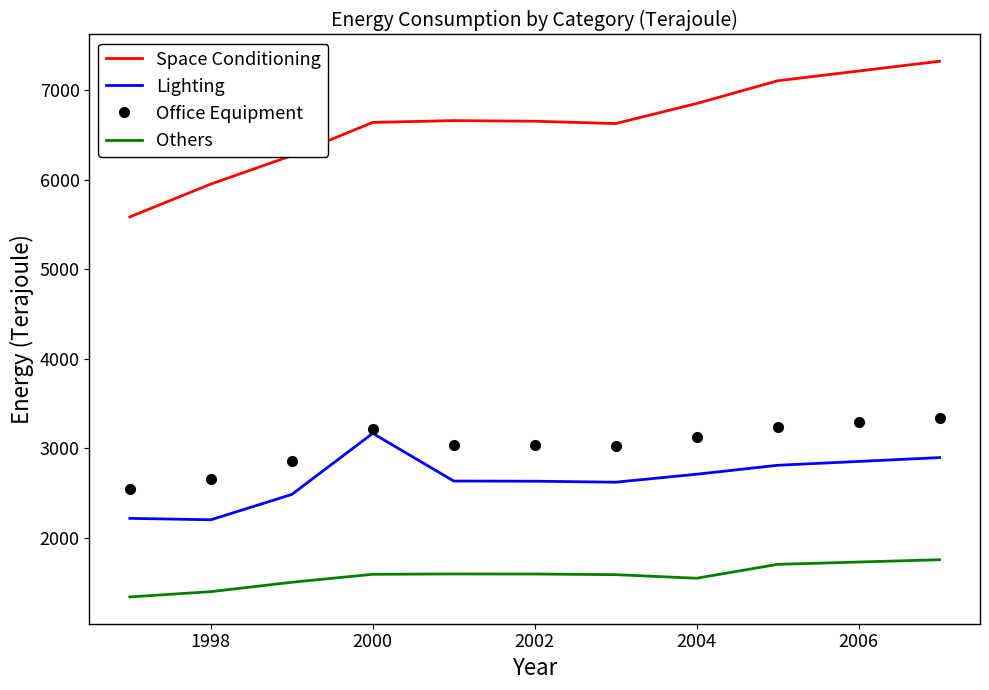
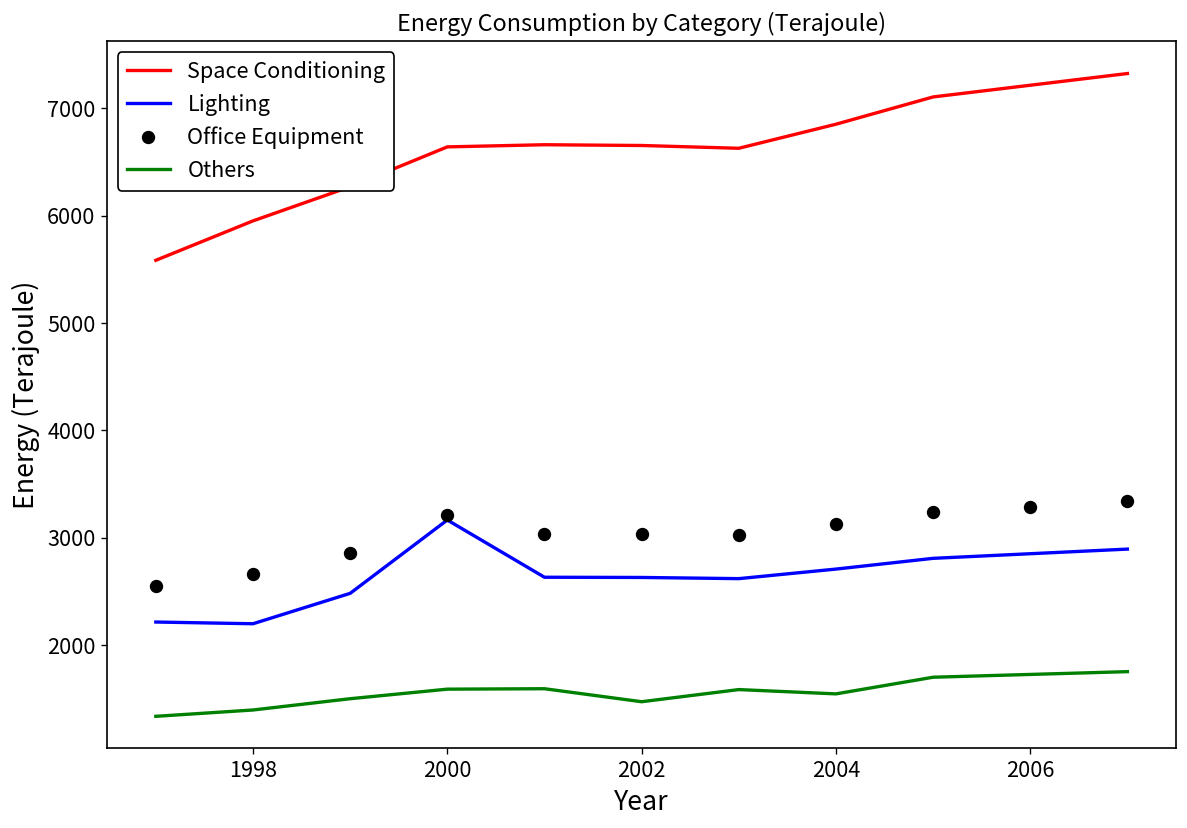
Others, 2002: 1600 -> 1500
